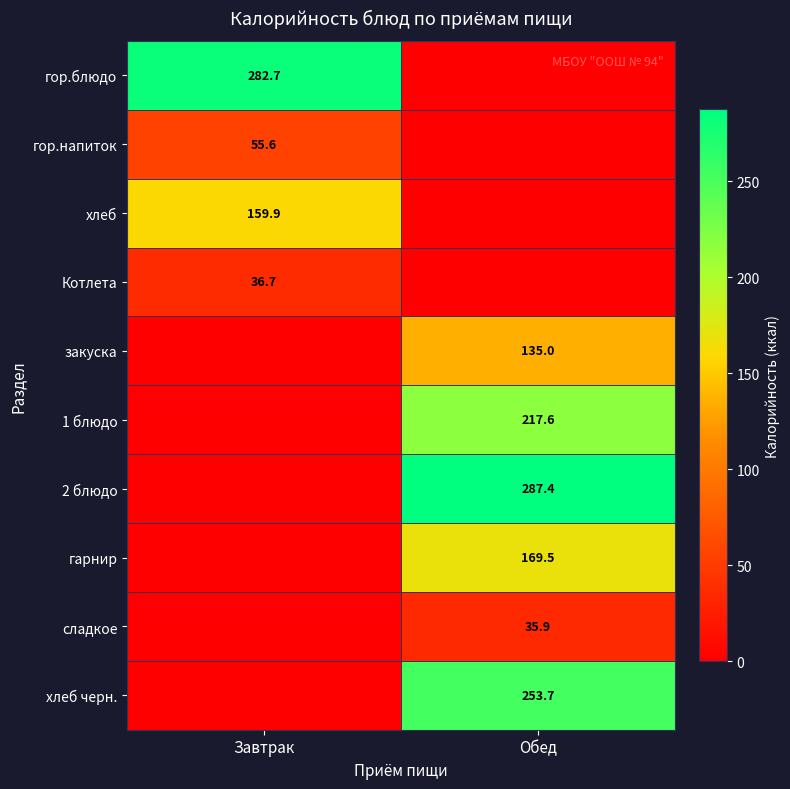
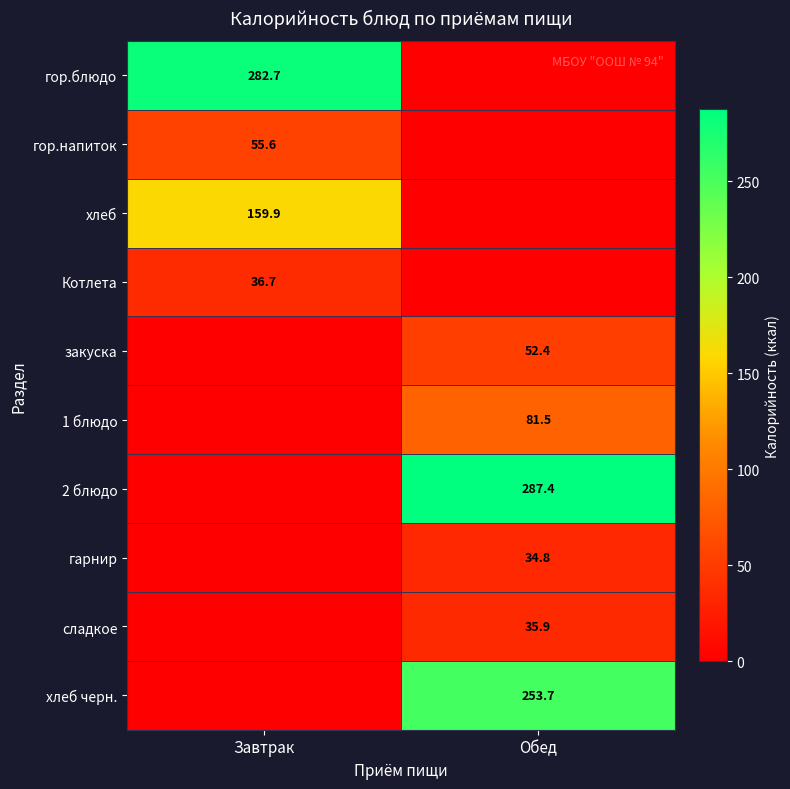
закуска, Обед: 135.0 -> 52.4
1 блюдо, Обед: 217.6 -> 81.5
гарнир, Обед: 169.5 -> 34.8
